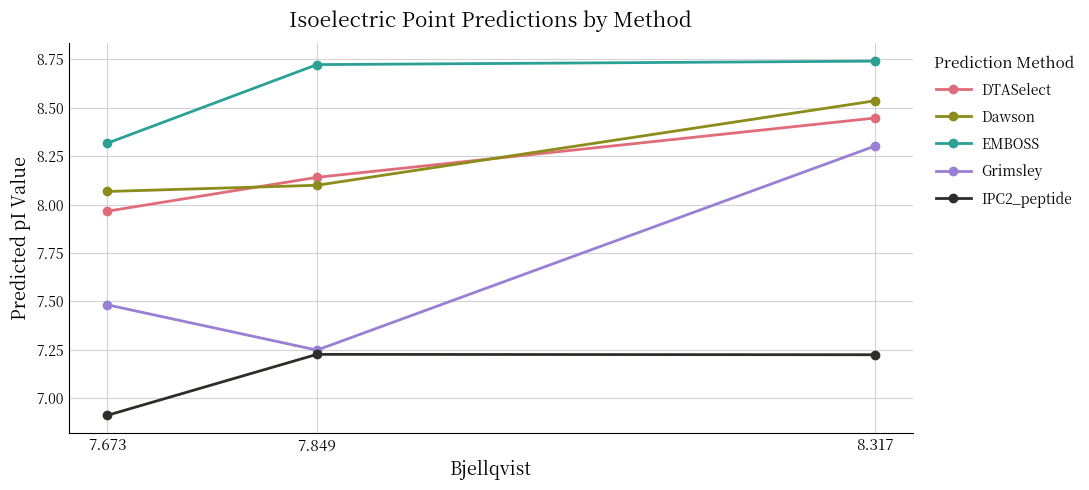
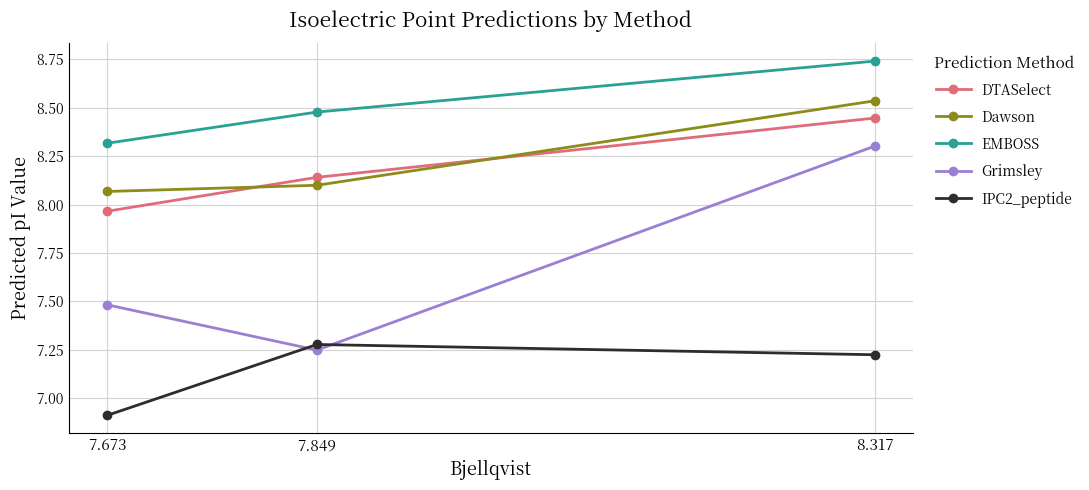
EMBOSS, 7.849: 8.72 -> 8.48
IPC2_peptide, 7.849: 7.23 -> 7.28
